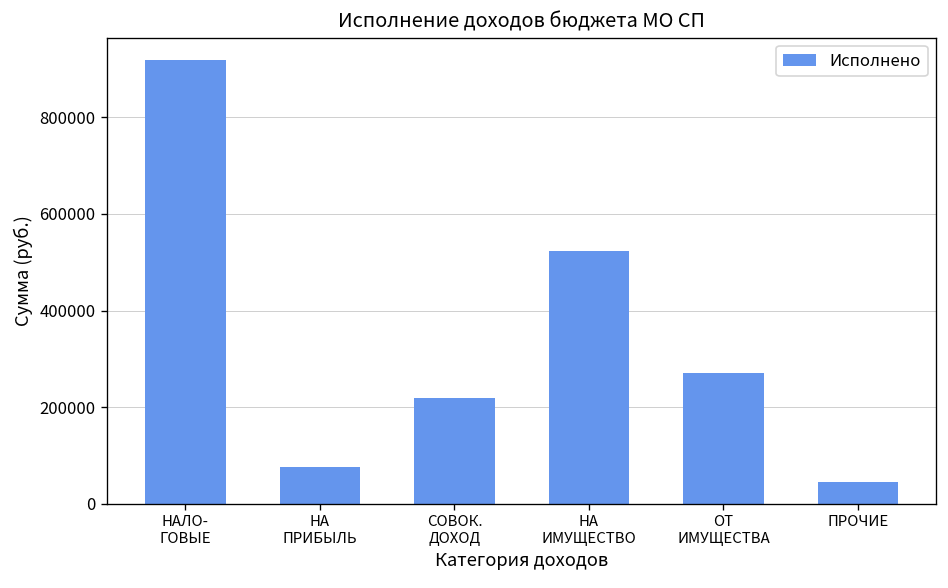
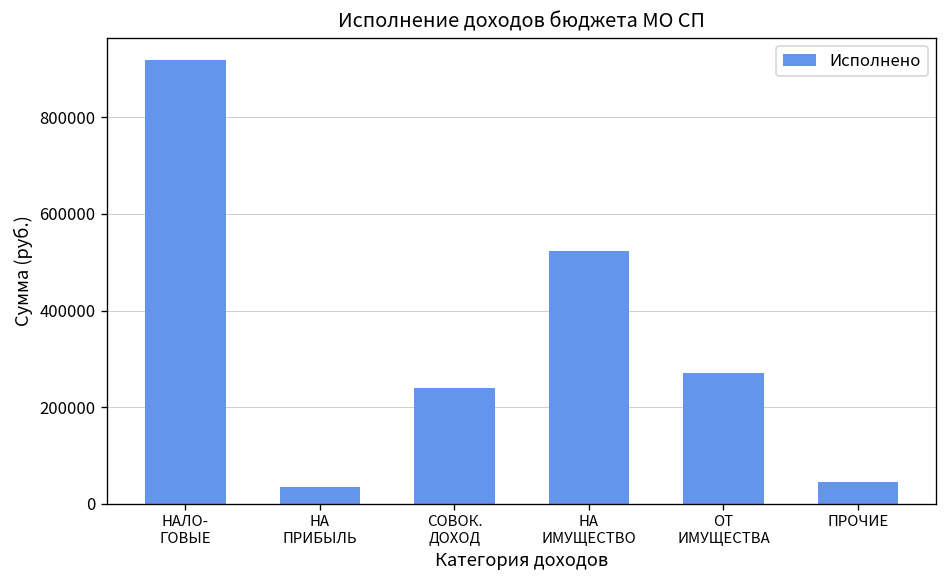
НА ПРИБЫЛЬ: 80000 -> 40000
СОВОК. ДОХОД: 220000 -> 240000
